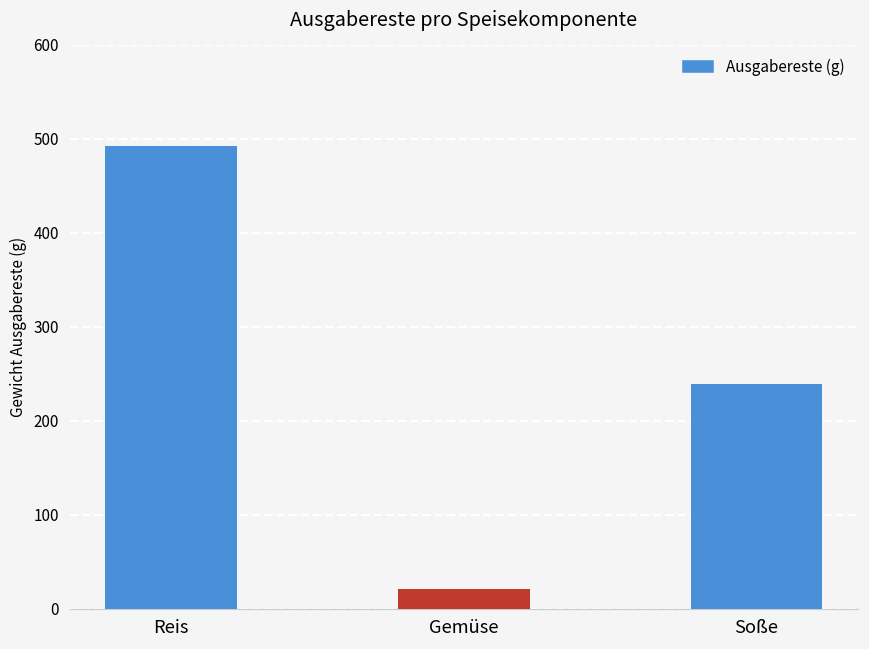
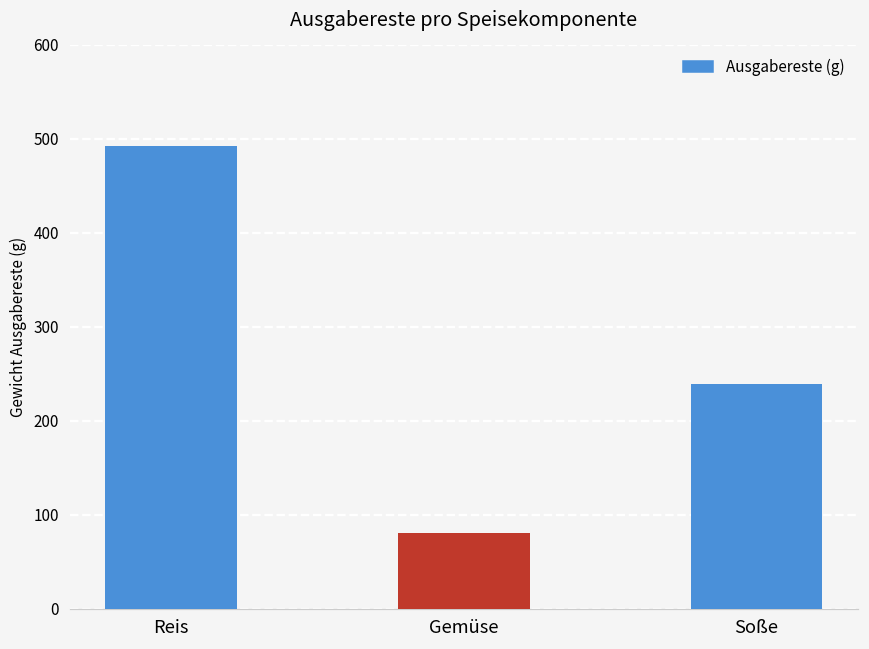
Gemüse: 20 -> 80
